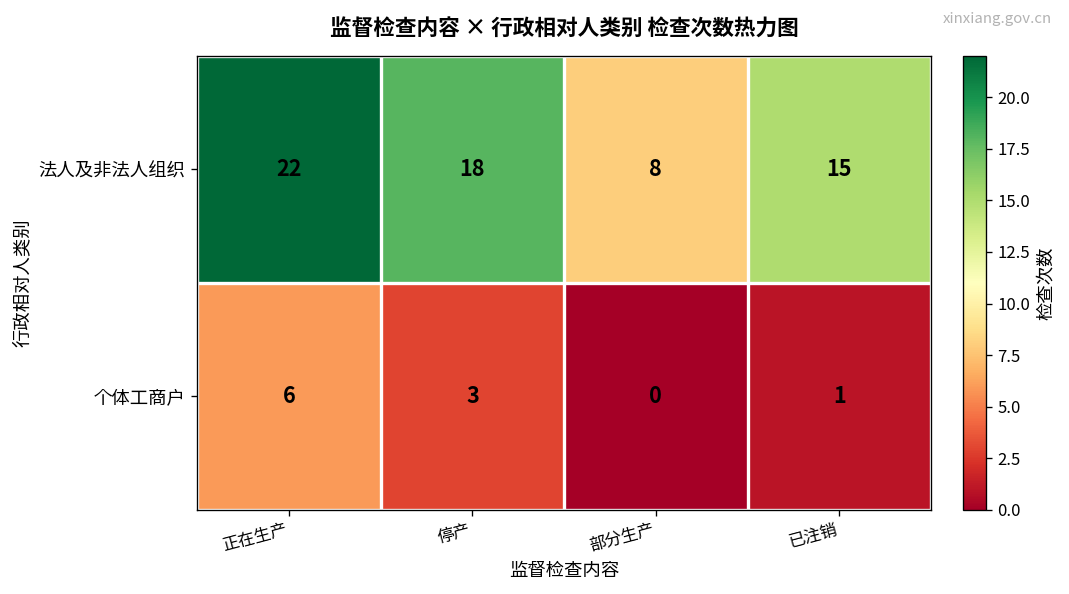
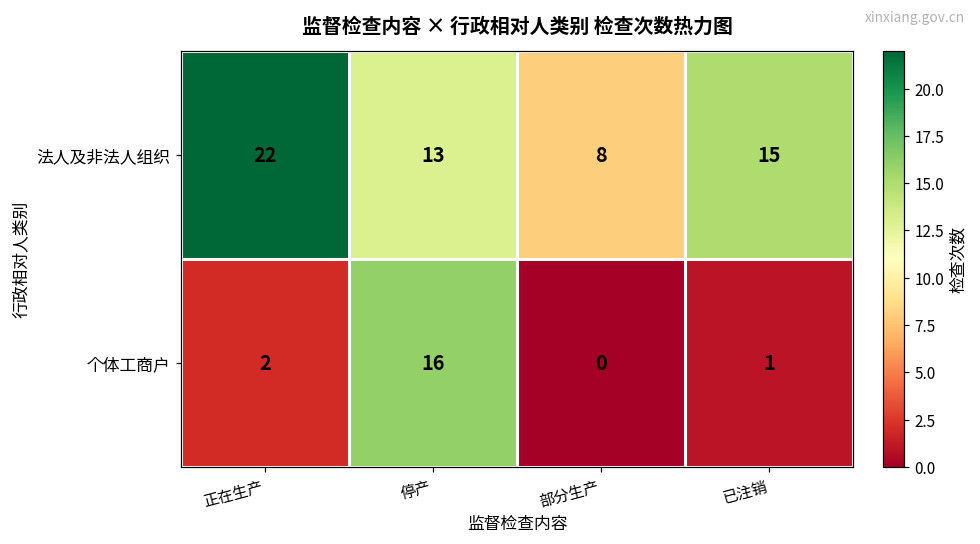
法人及非法人组织, 停产: 18 -> 13
个体工商户, 正在生产: 6 -> 2
个体工商户, 停产: 3 -> 16
